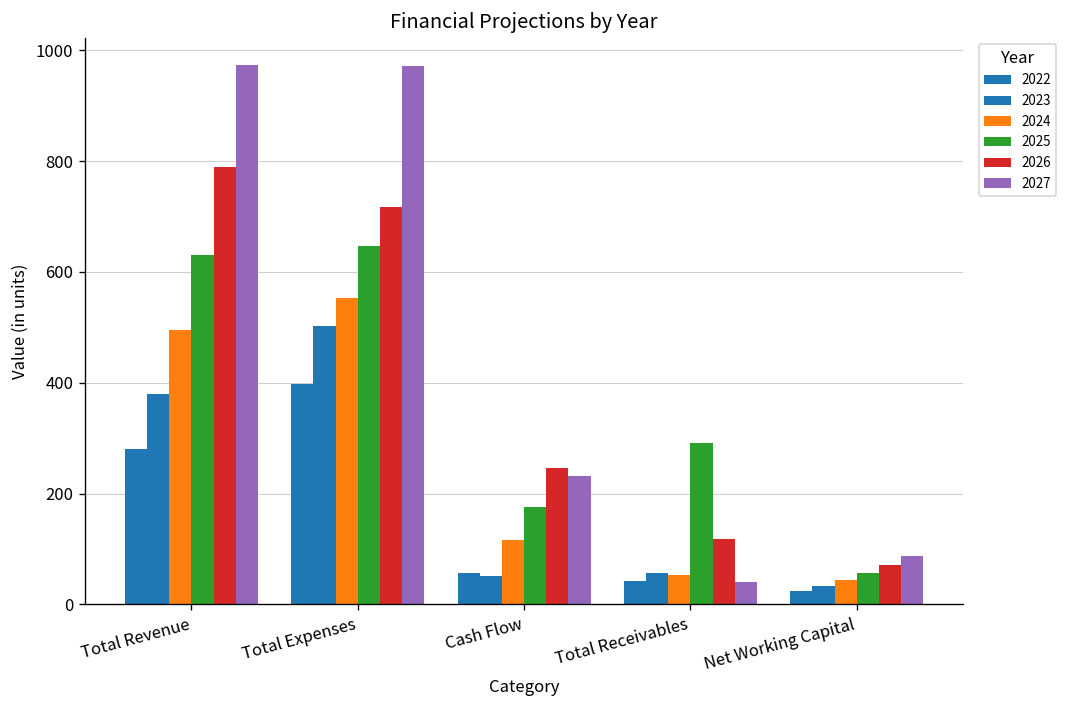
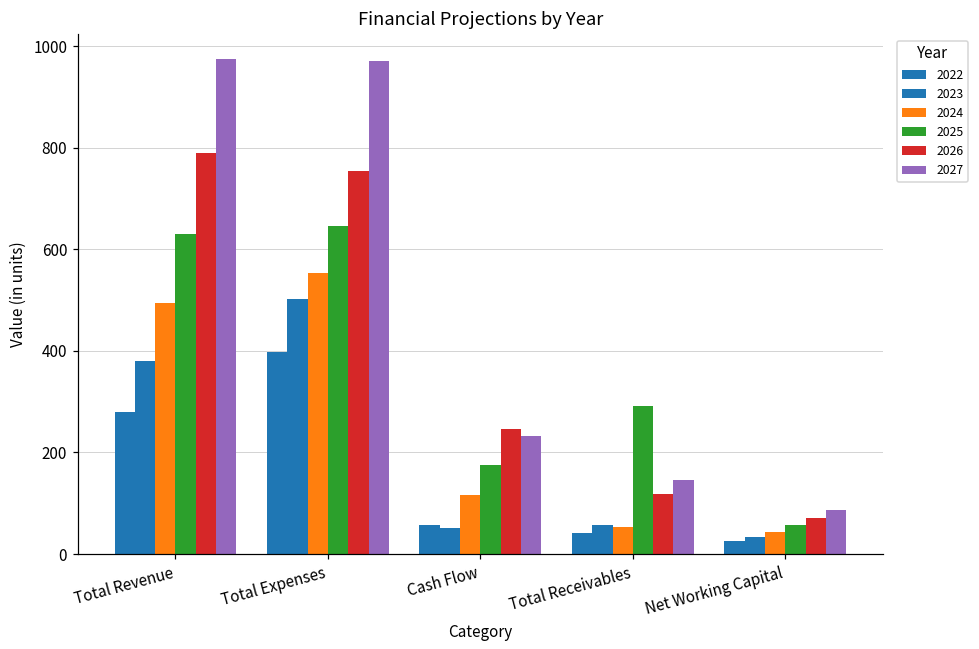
2026, Total Expenses: 720 -> 750
2027, Total Receivables: 40 -> 150
